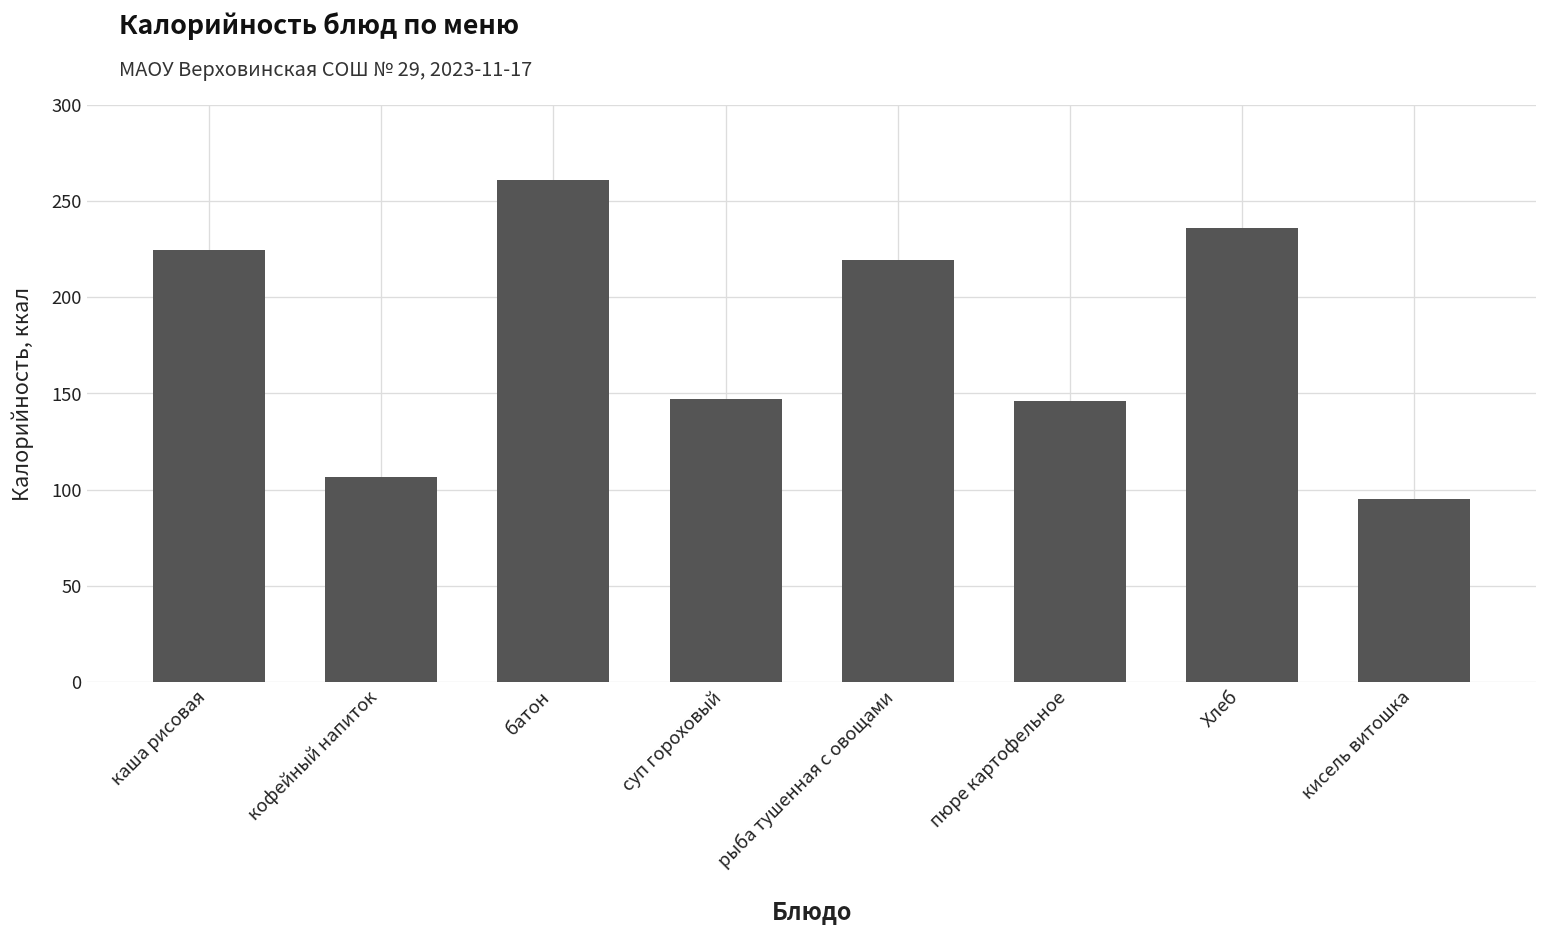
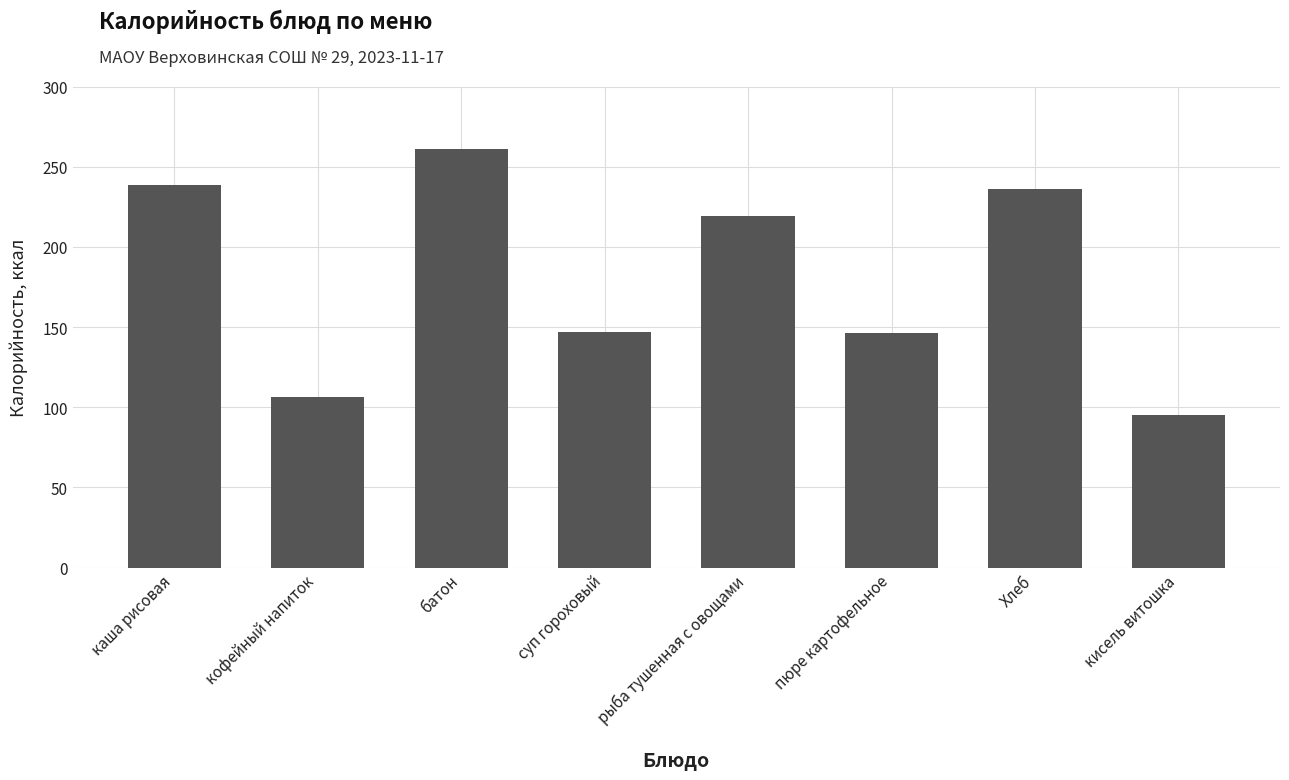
каша рисовая: 225 -> 239
